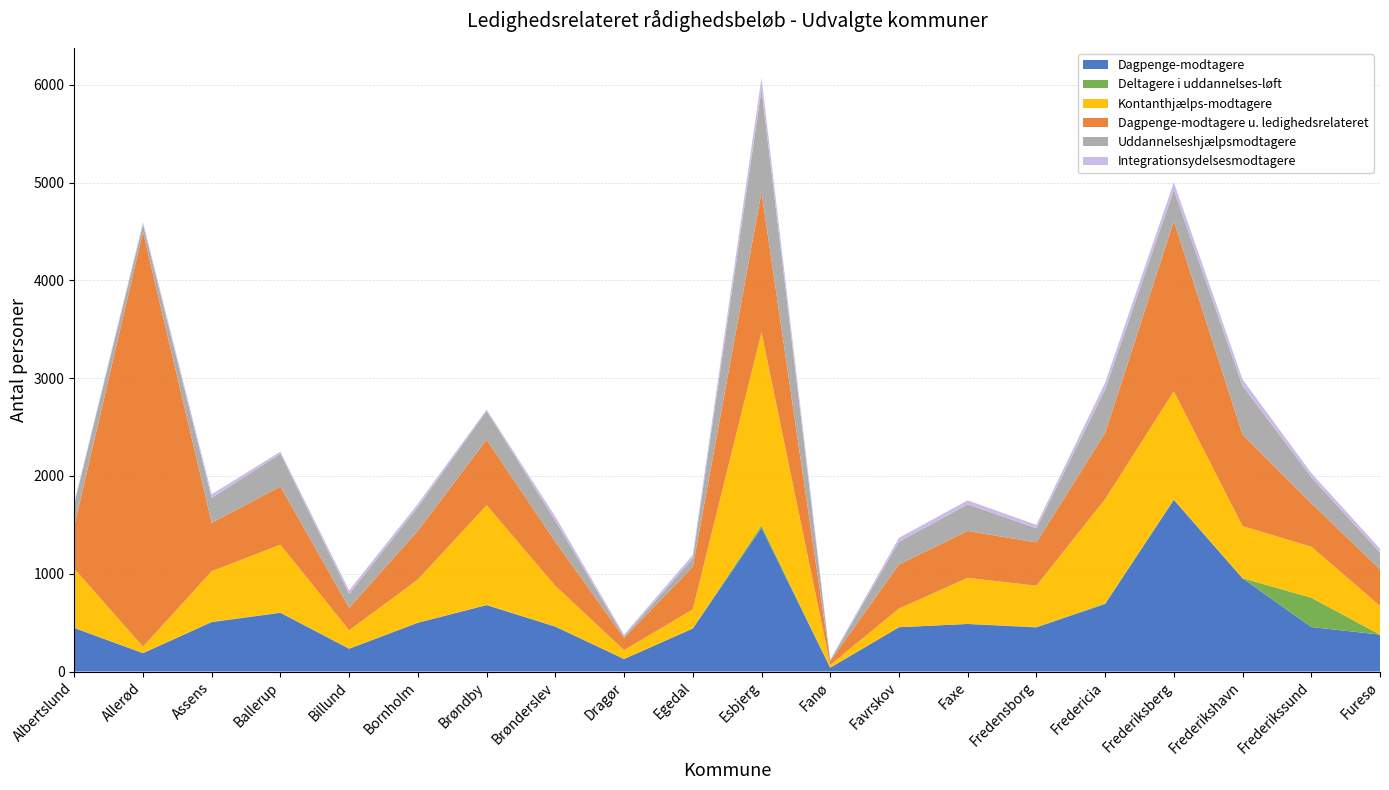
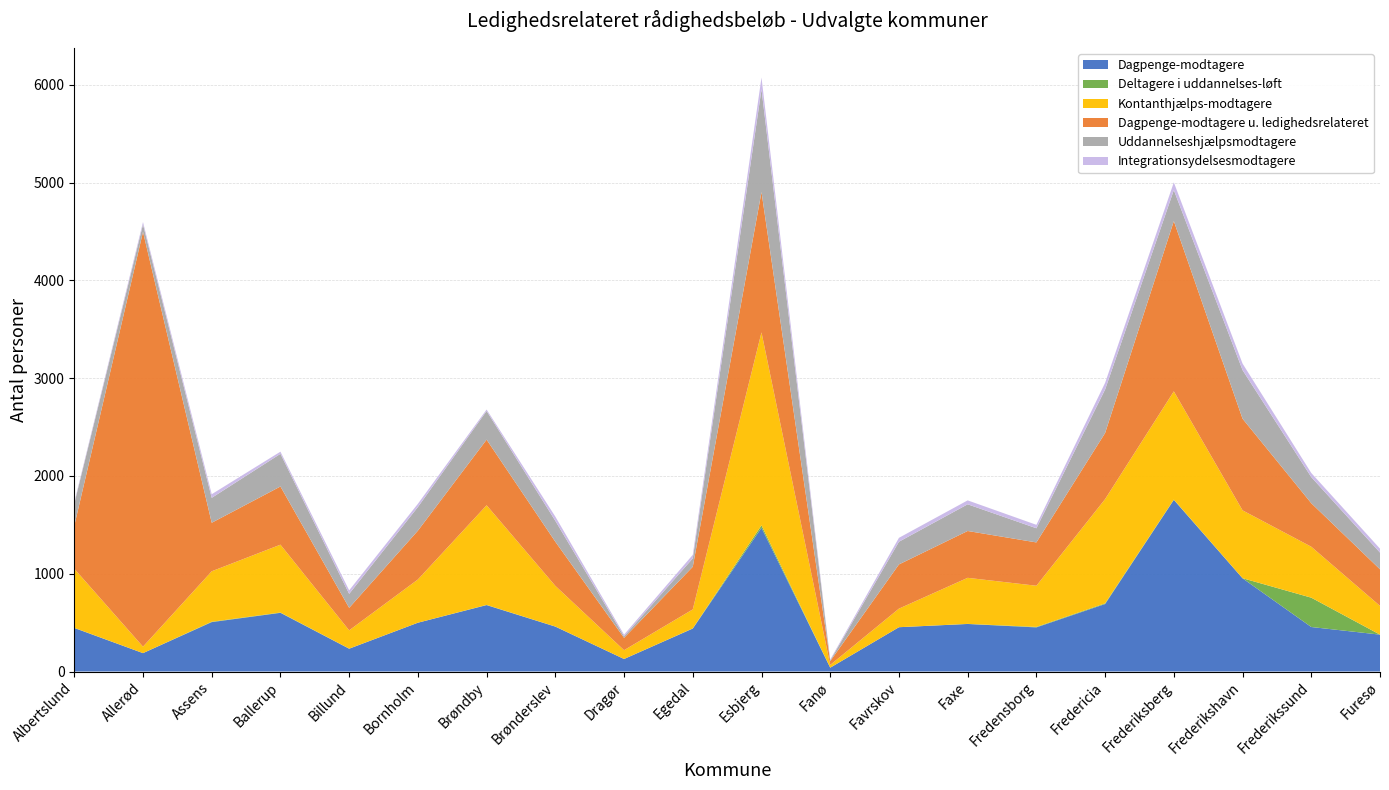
Kontanthjælps-modtagere, Frederikshavn: 500 -> 700
